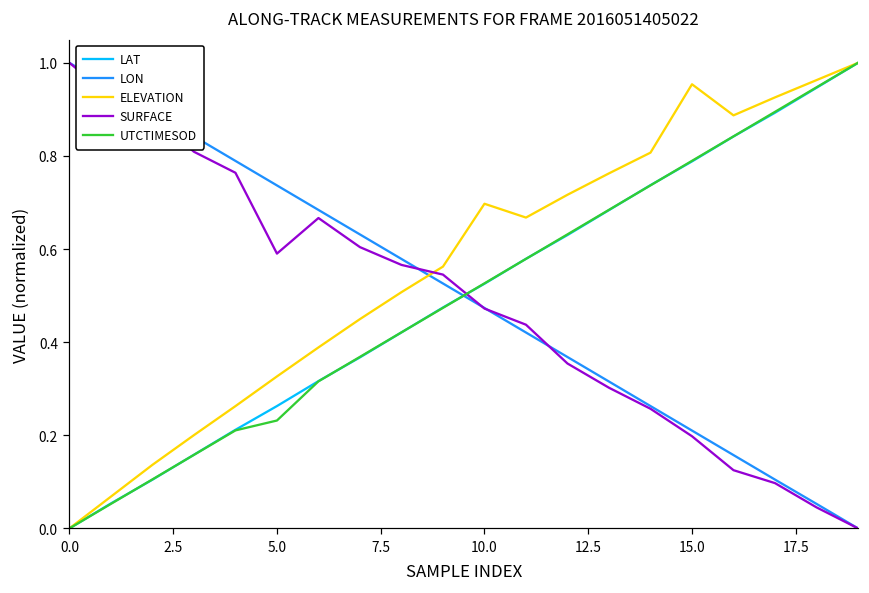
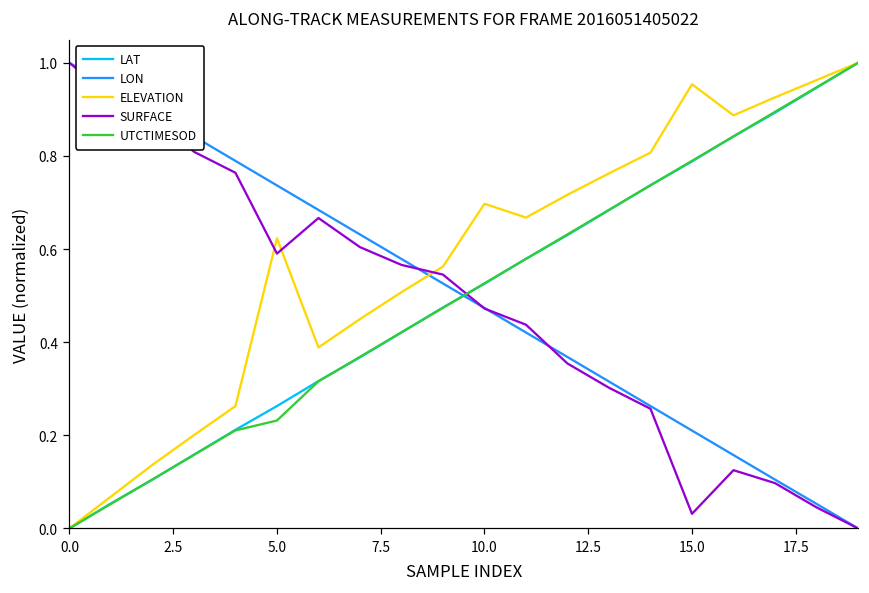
ELEVATION, 5.0: 0.33 -> 0.62
SURFACE, 15.0: 0.20 -> 0.03
